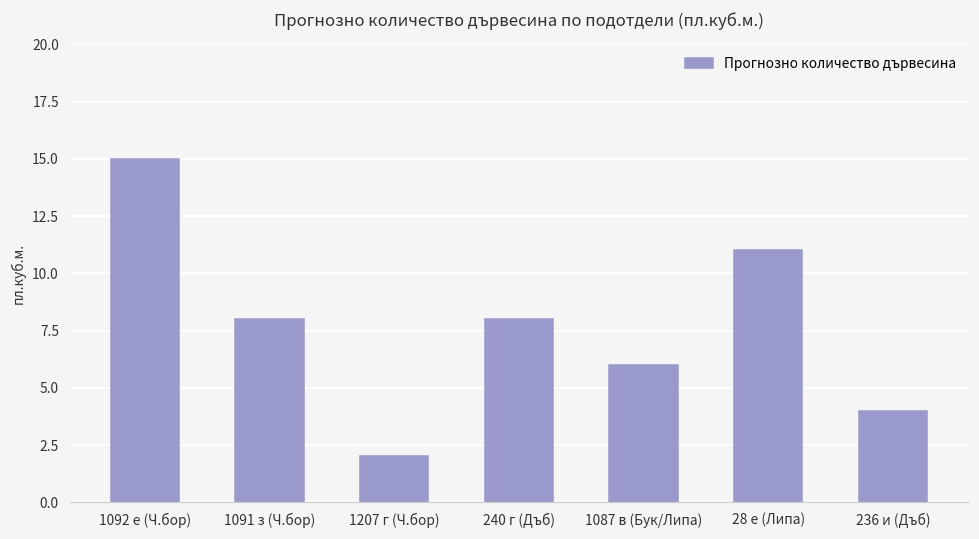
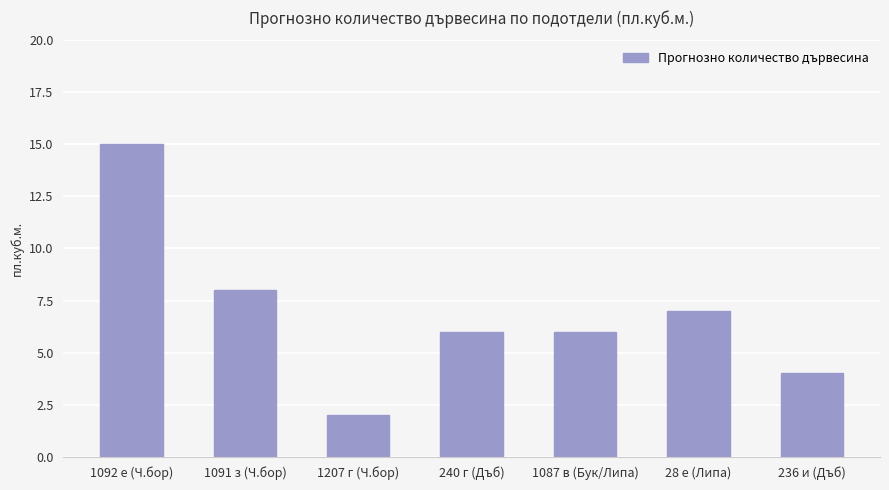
240 г (Дъб): 8 -> 6
28 е (Липа): 11 -> 7
